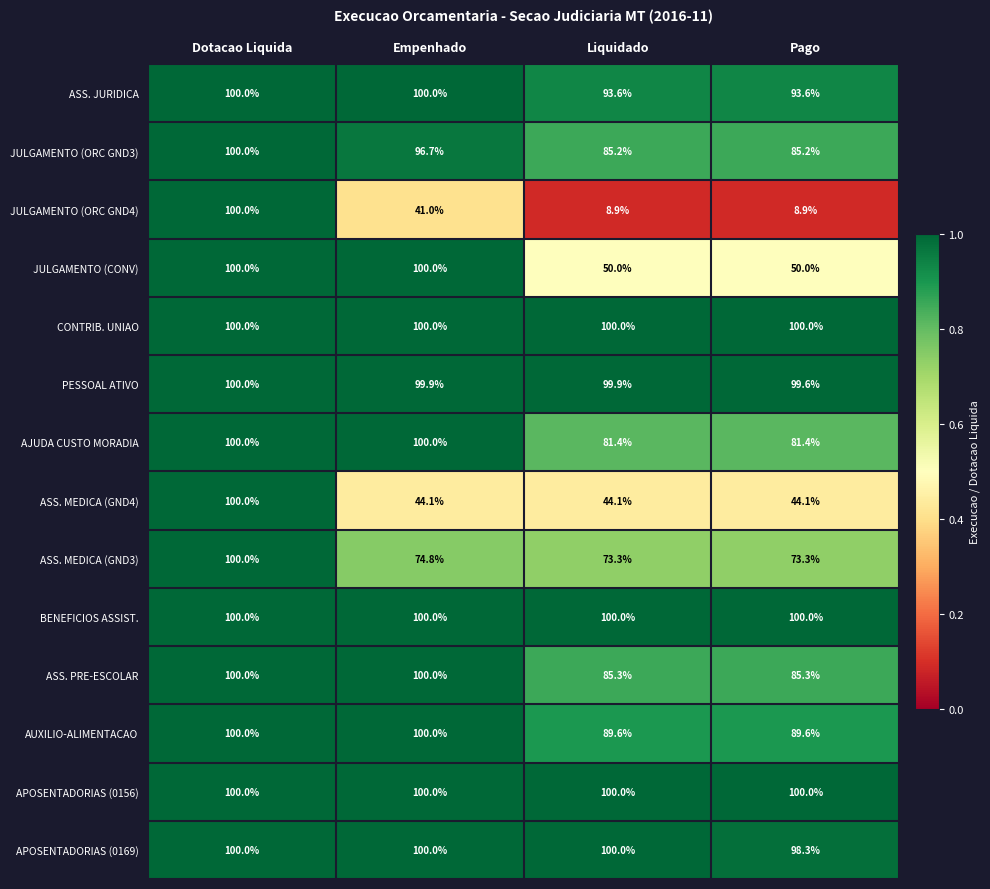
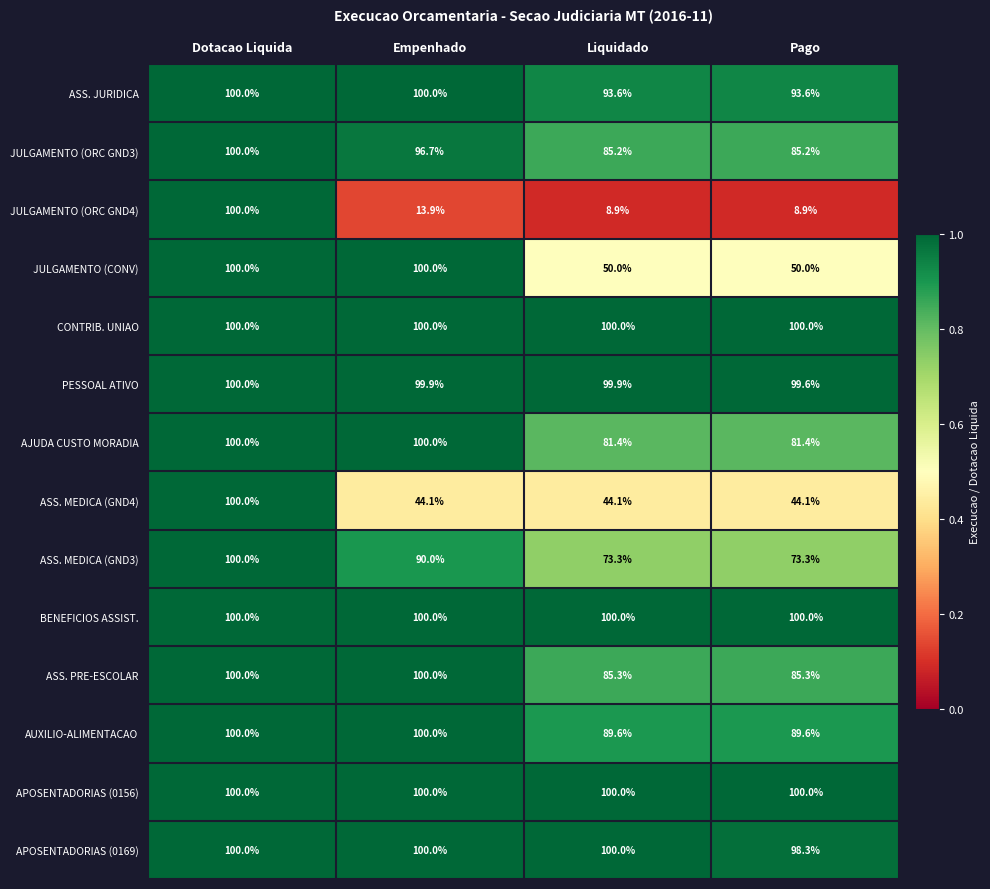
JULGAMENTO (ORC GND4), Empenhado: 41.0% -> 13.9%
ASS. MEDICA (GND3), Empenhado: 74.8% -> 90.0%
